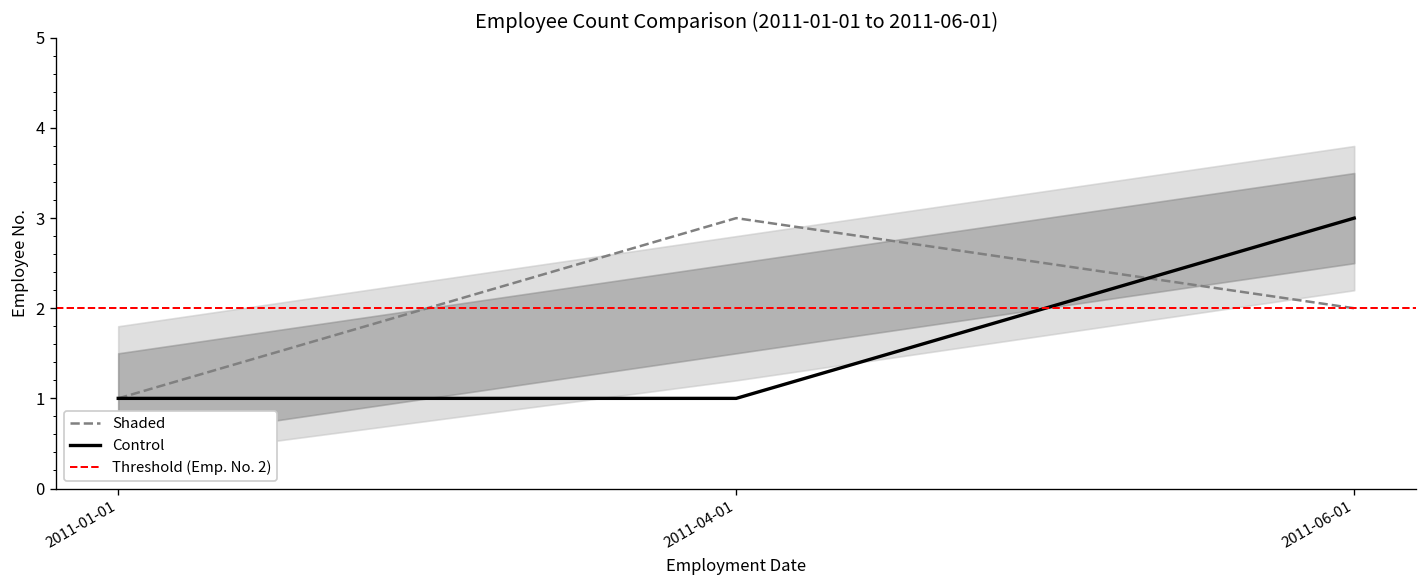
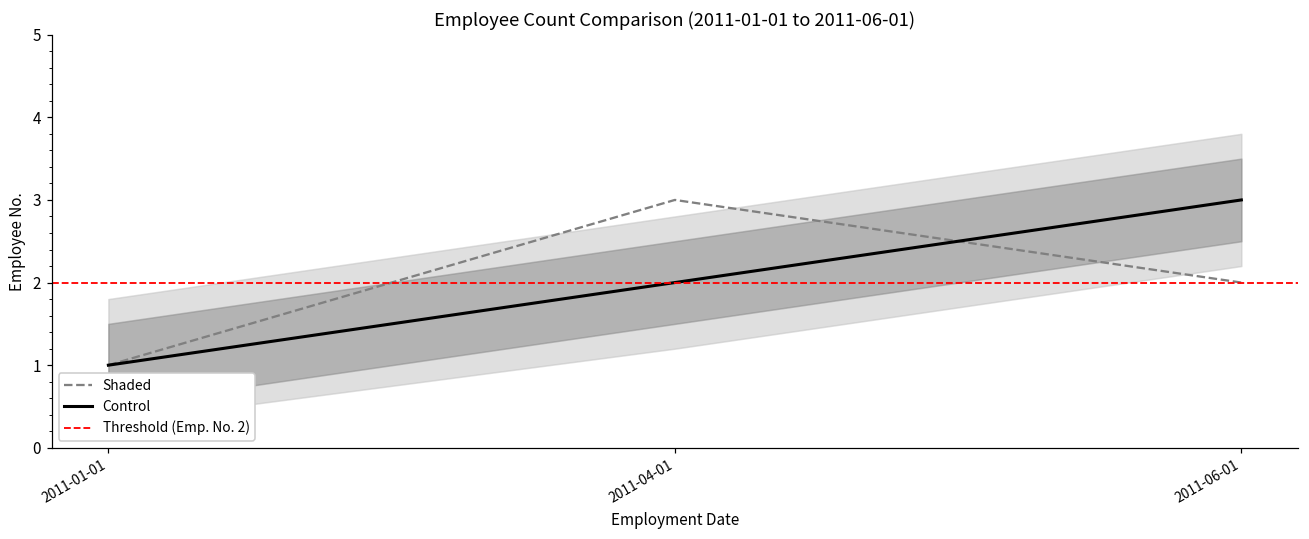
Control, 2011-04-01: 1 -> 2
